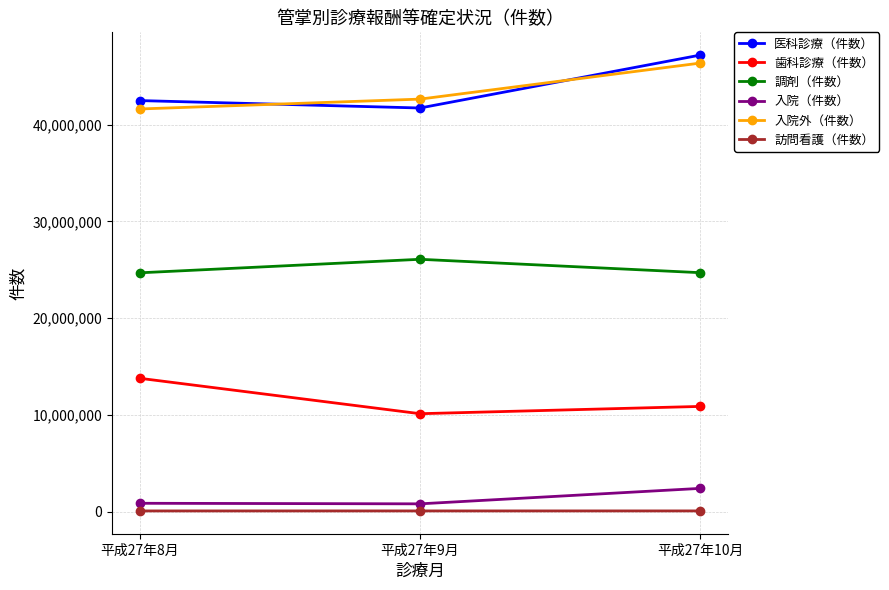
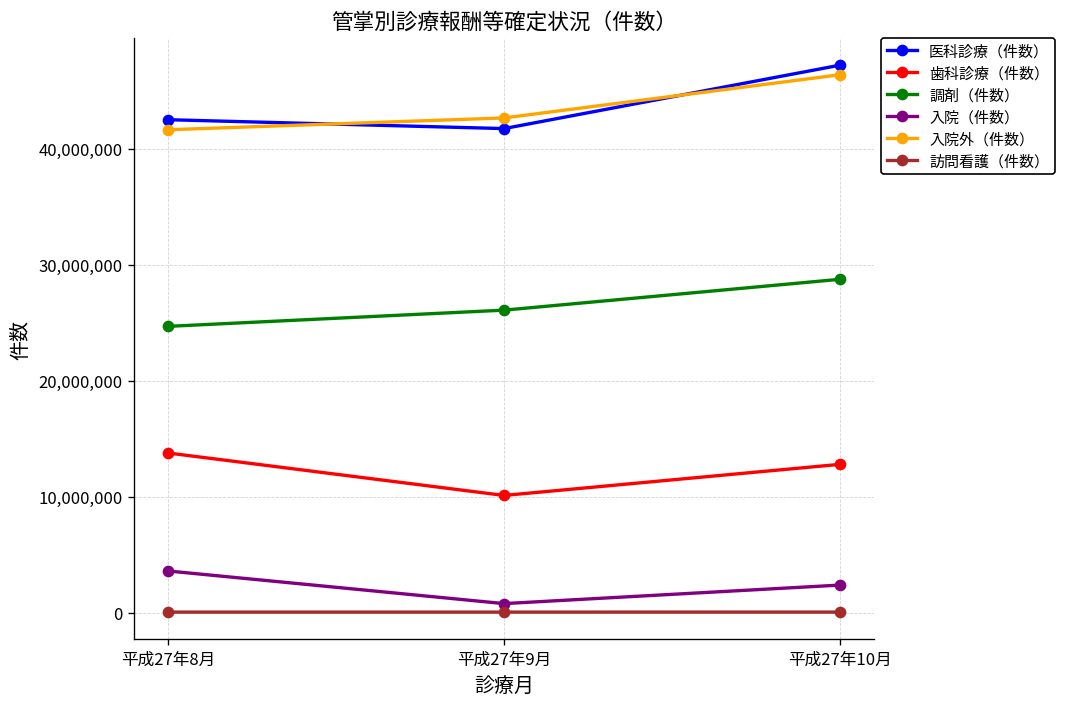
入院（件数）, 平成27年8月: 1,000,000 -> 4,000,000
歯科診療（件数）, 平成27年10月: 11,000,000 -> 13,000,000
調剤（件数）, 平成27年10月: 25,000,000 -> 29,000,000
